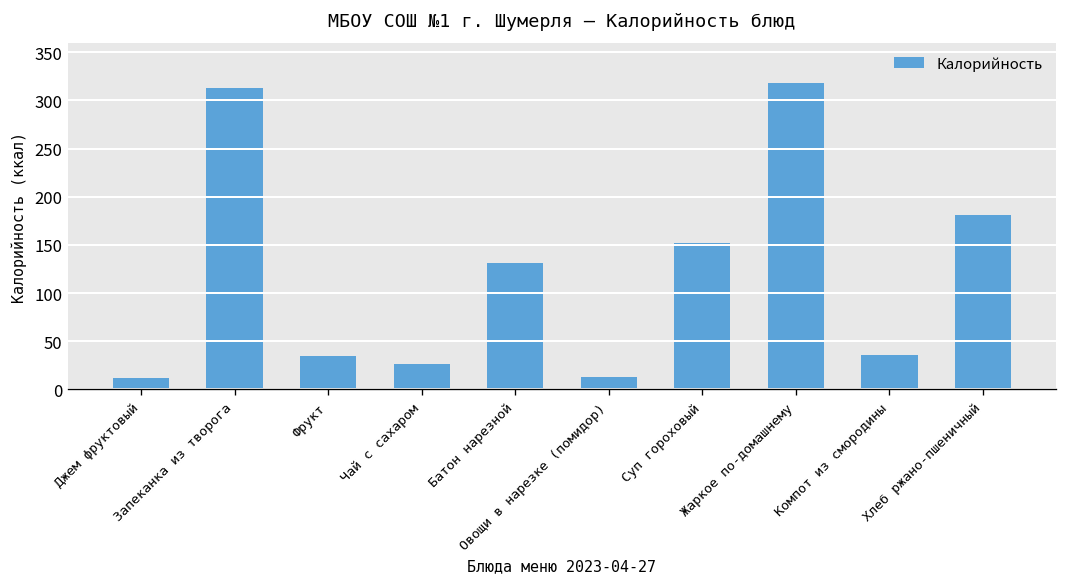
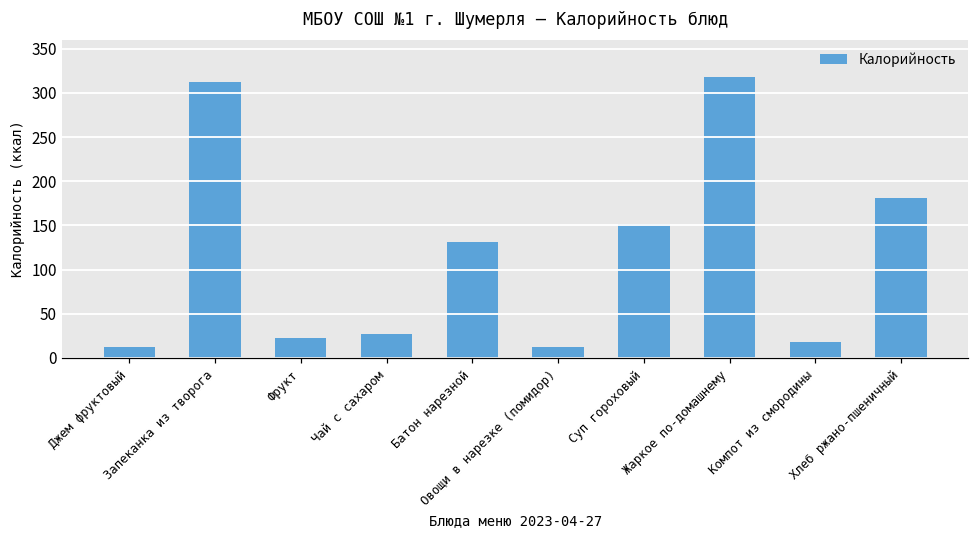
Фрукт: 40 -> 20
Компот из смородины: 40 -> 20
